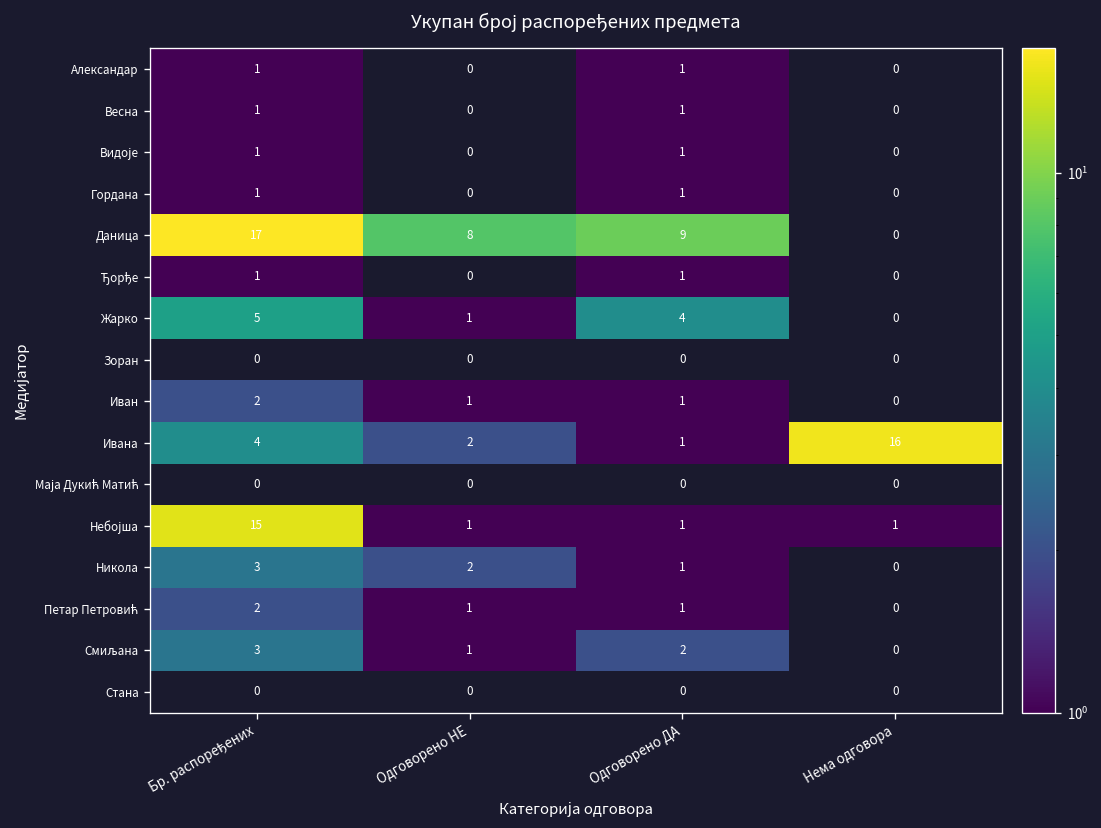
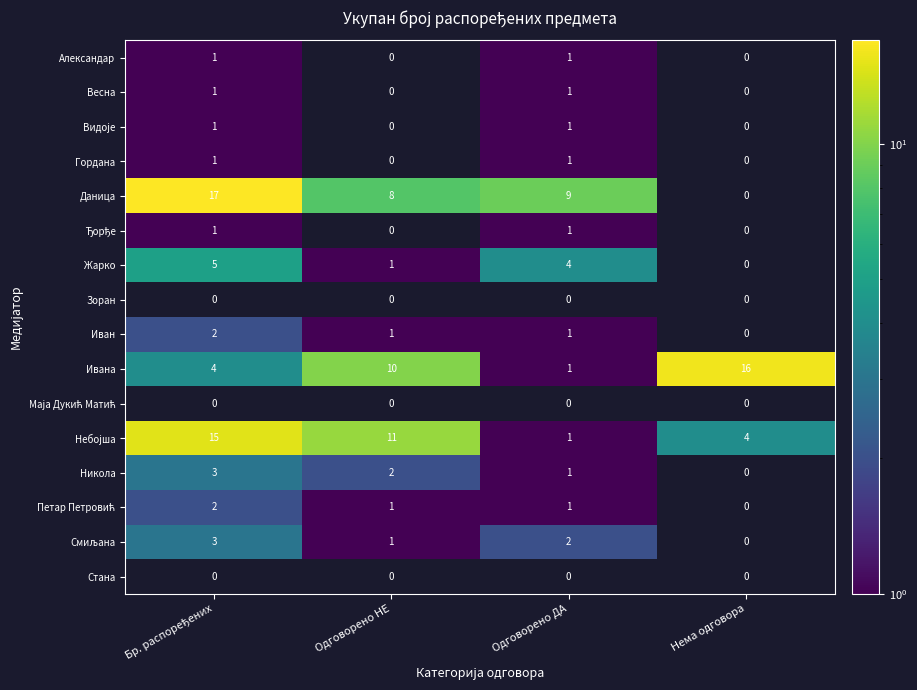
Ивана, Одговорено НЕ: 2 -> 10
Небојша, Одговорено НЕ: 1 -> 11
Небојша, Нема одговора: 1 -> 4
